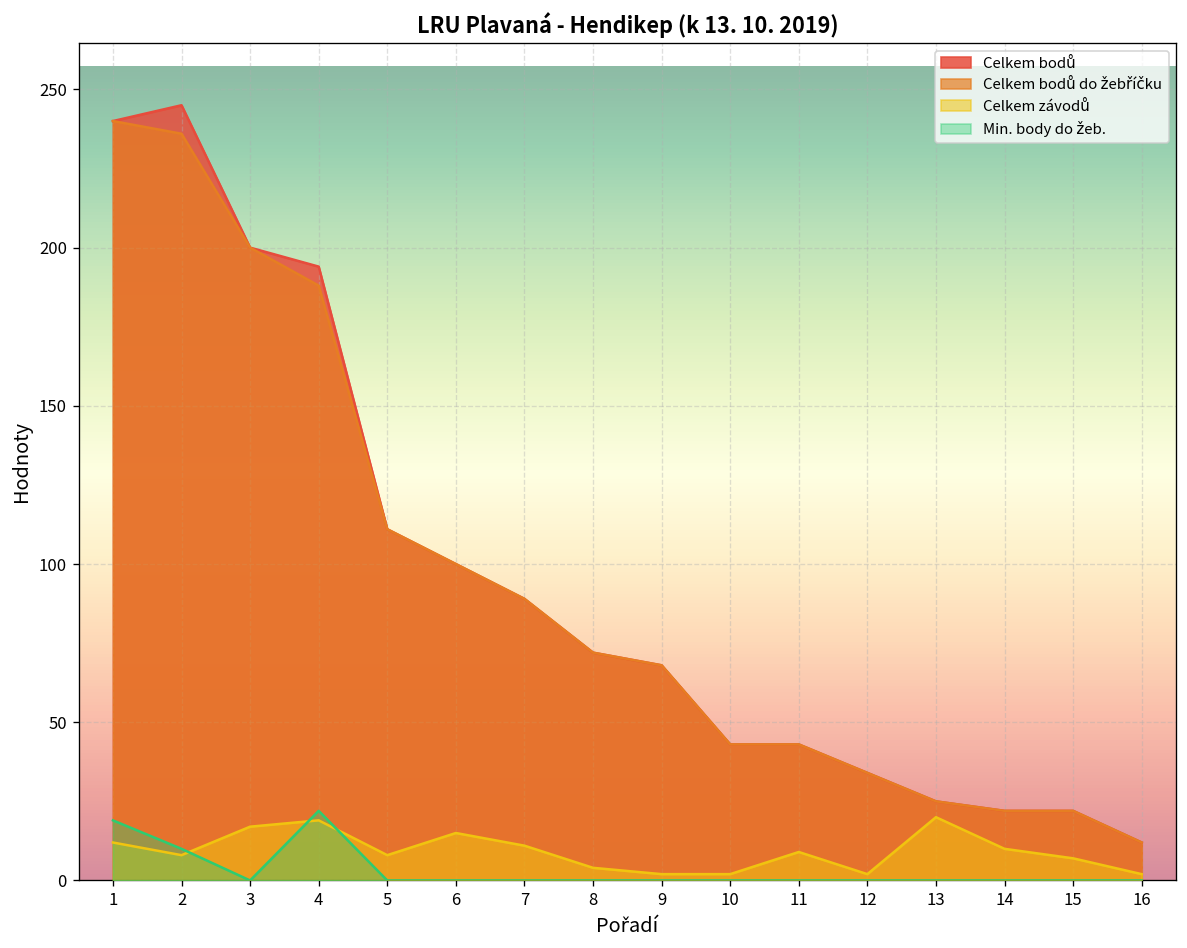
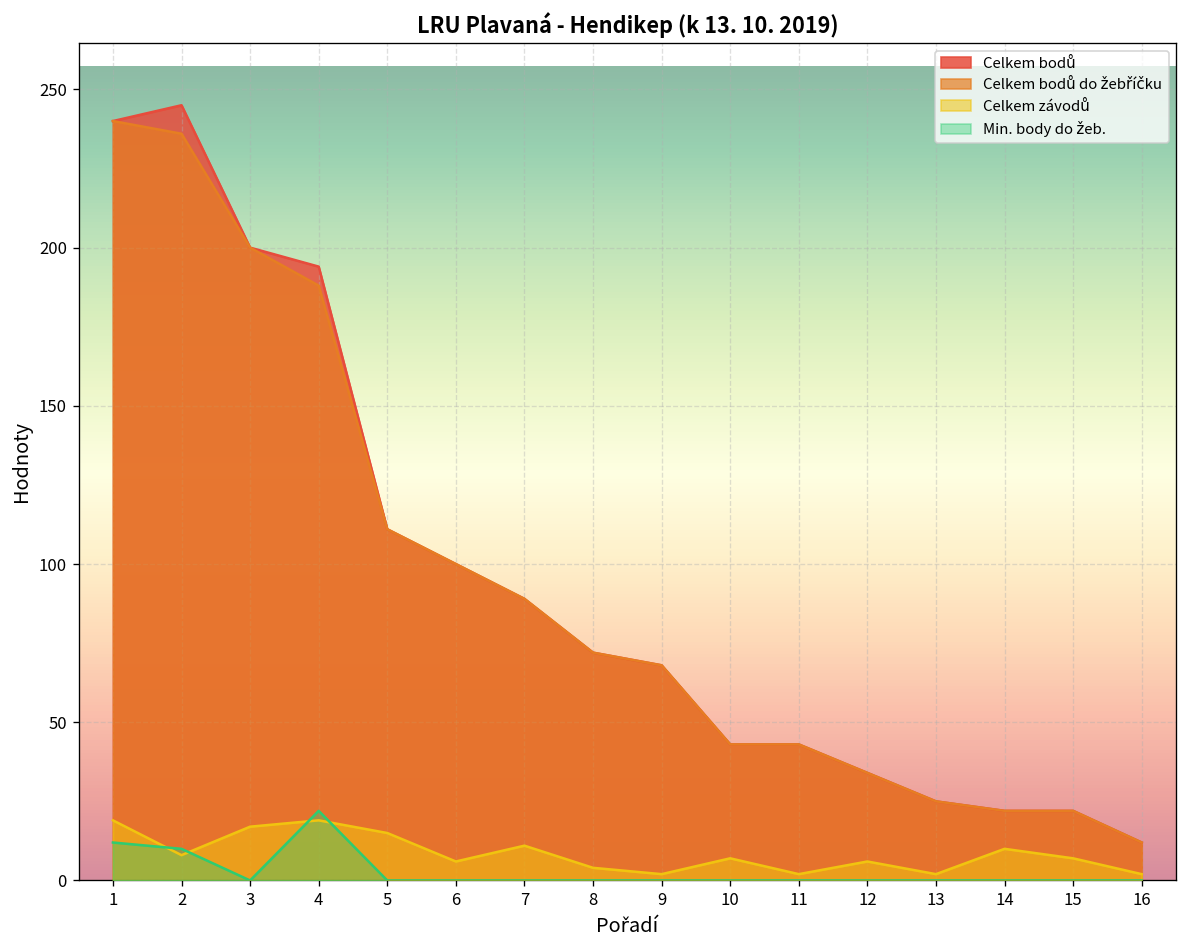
Celkem závodů, 1: 12 -> 19
Min. body do žeb., 1: 19 -> 12
Celkem závodů, 5: 8 -> 15
Celkem závodů, 6: 15 -> 6
Celkem závodů, 10: 2 -> 7
Celkem závodů, 11: 9 -> 2
Celkem závodů, 12: 2 -> 6
Celkem závodů, 13: 20 -> 2
